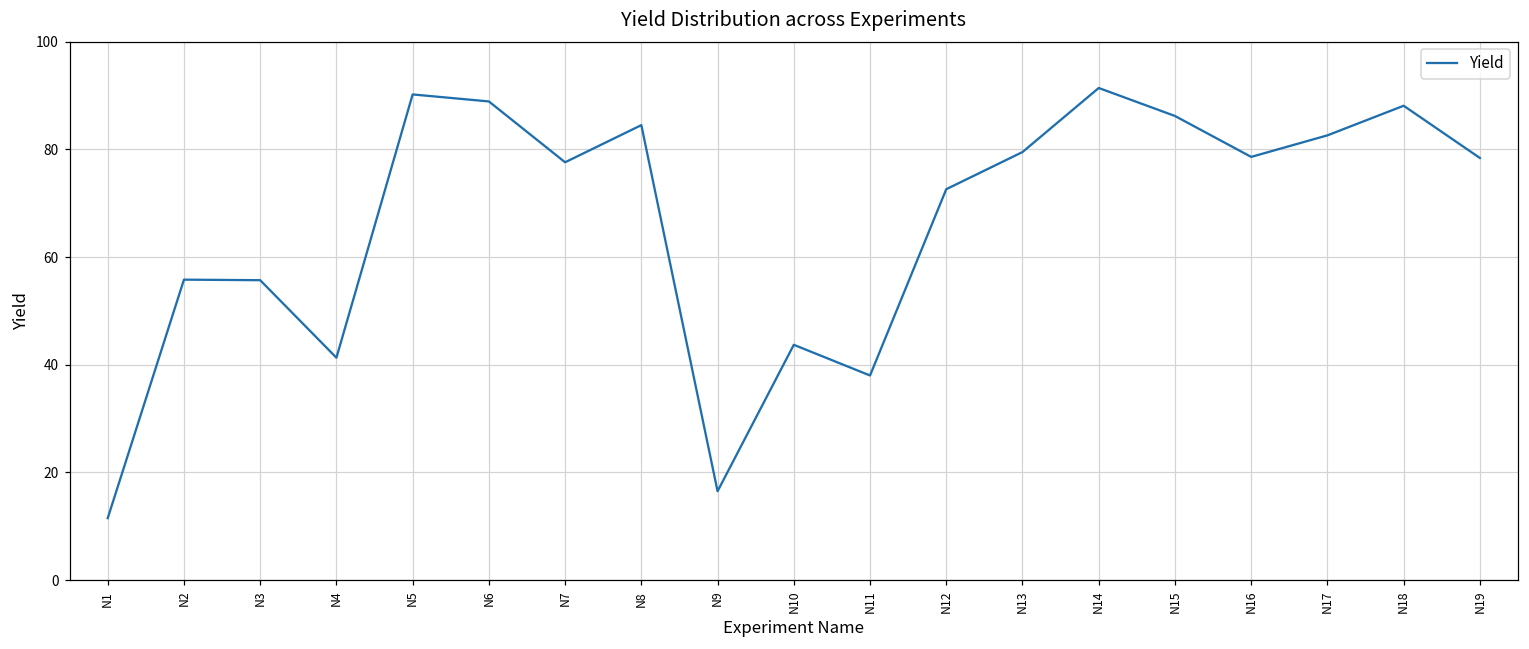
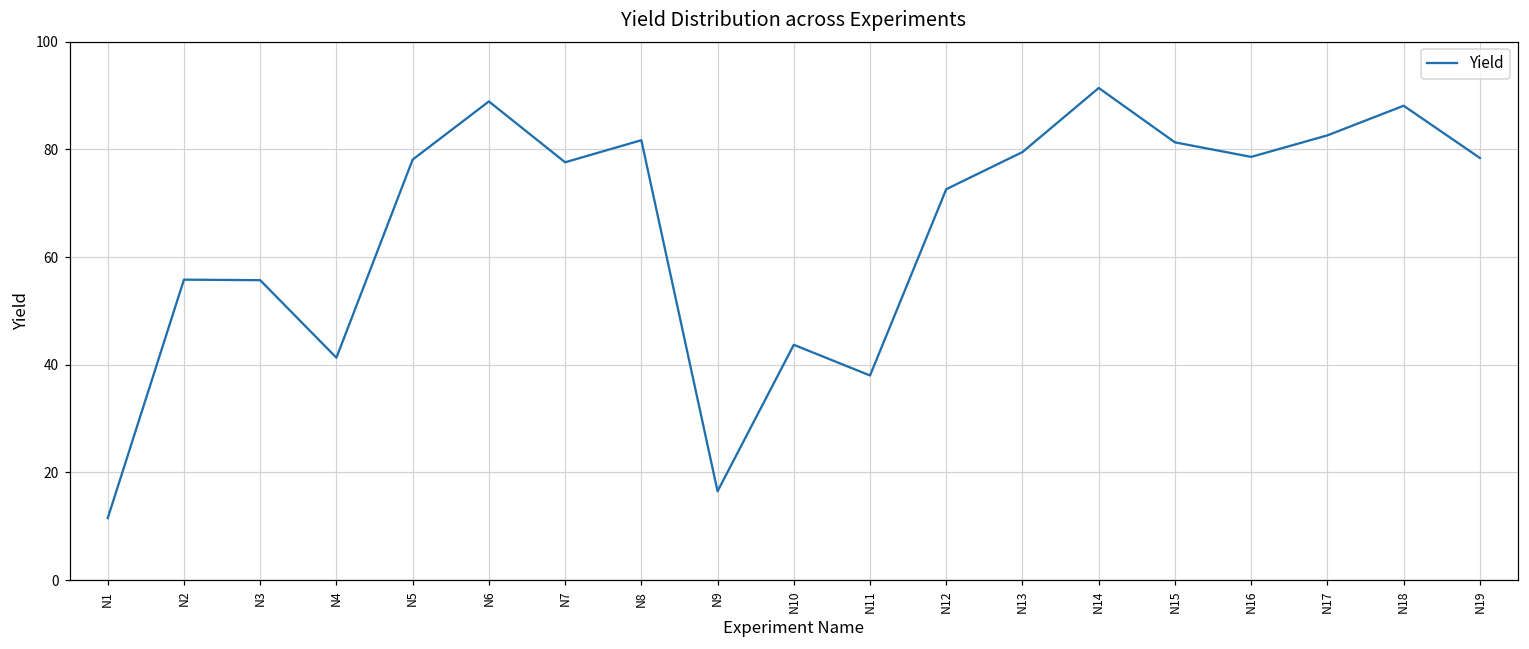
N5: 90 -> 78
N8: 85 -> 82
N15: 86 -> 81
